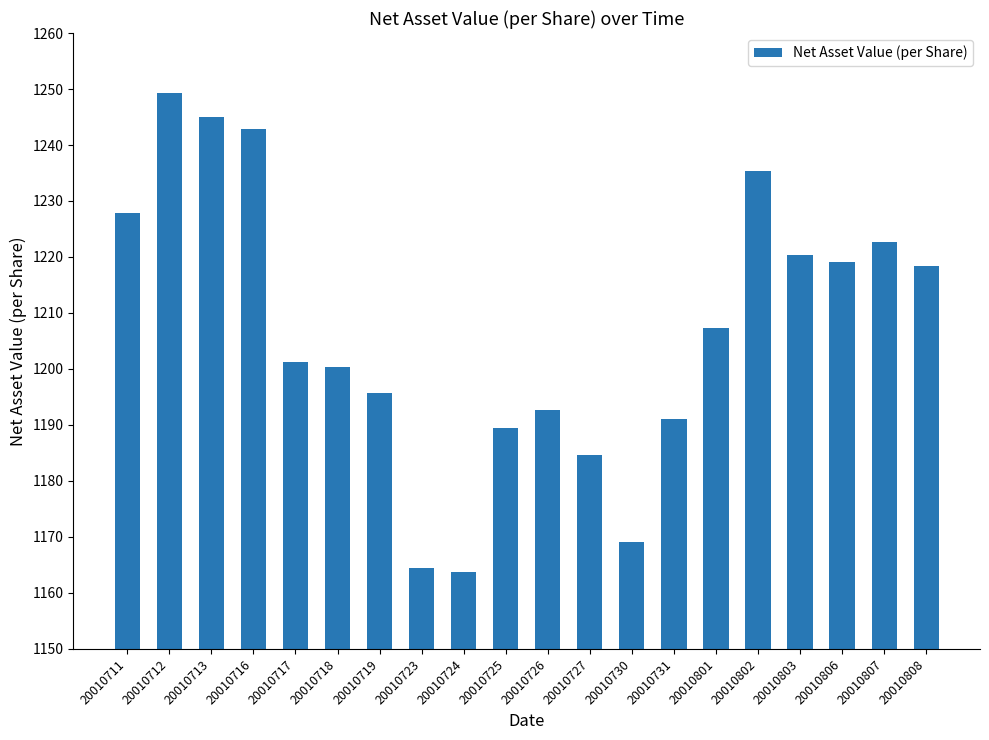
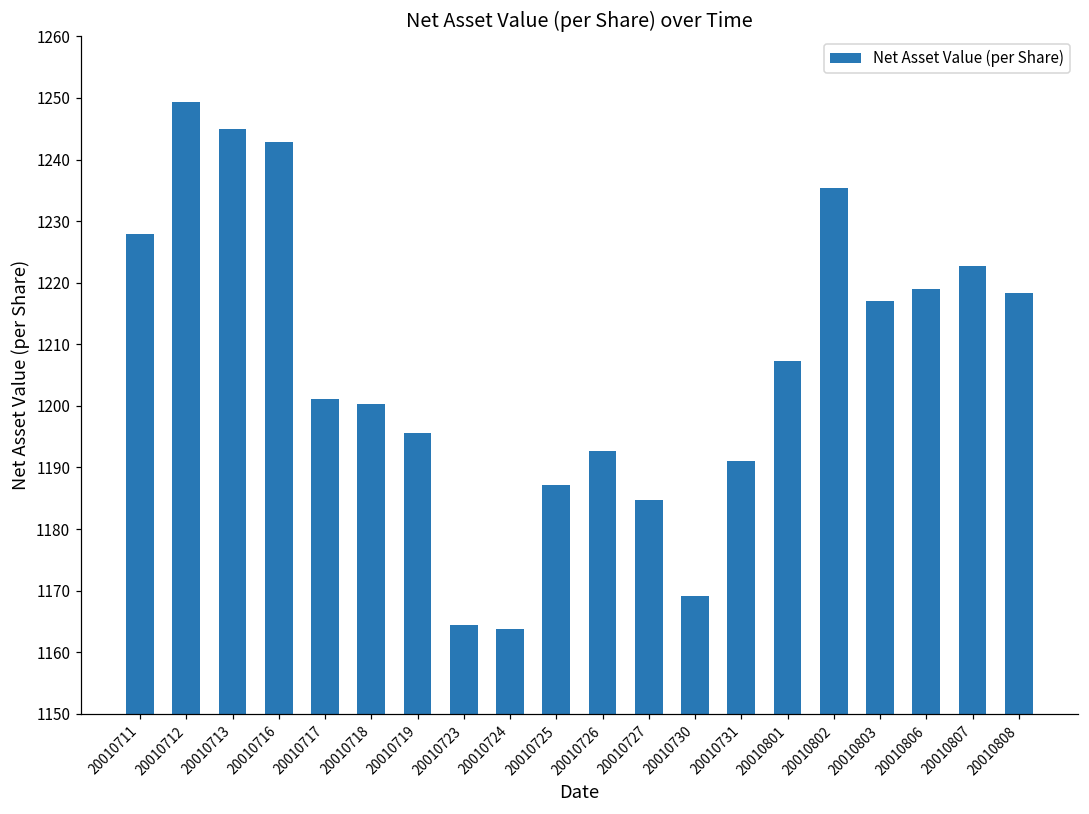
20010725: 1190 -> 1187
20010803: 1220 -> 1217
